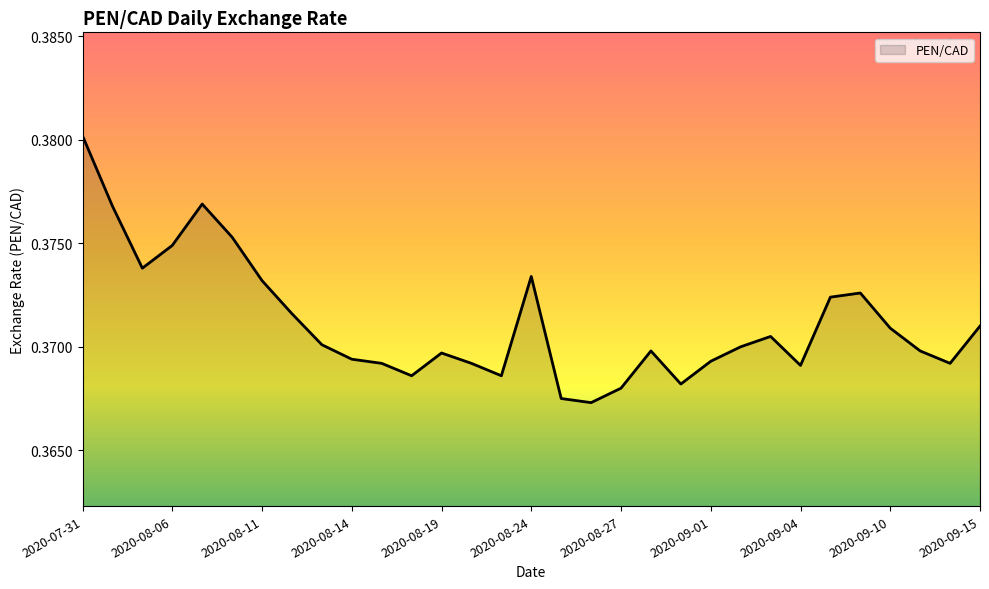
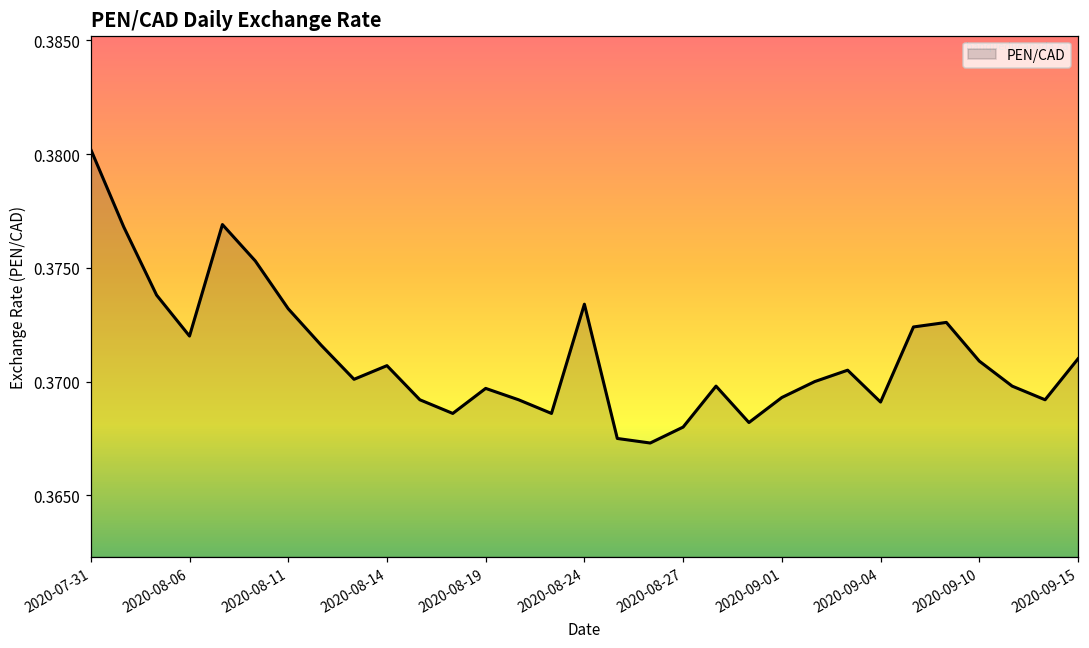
2020-08-06: 0.3749 -> 0.3720
2020-08-14: 0.3694 -> 0.3707
